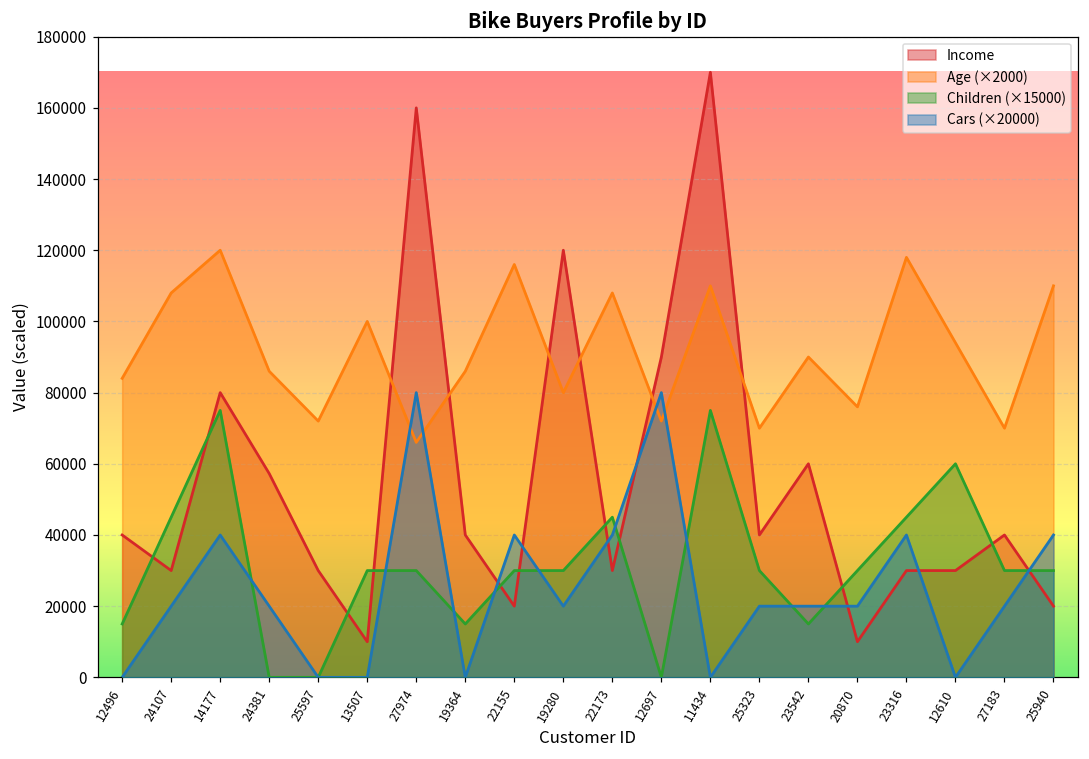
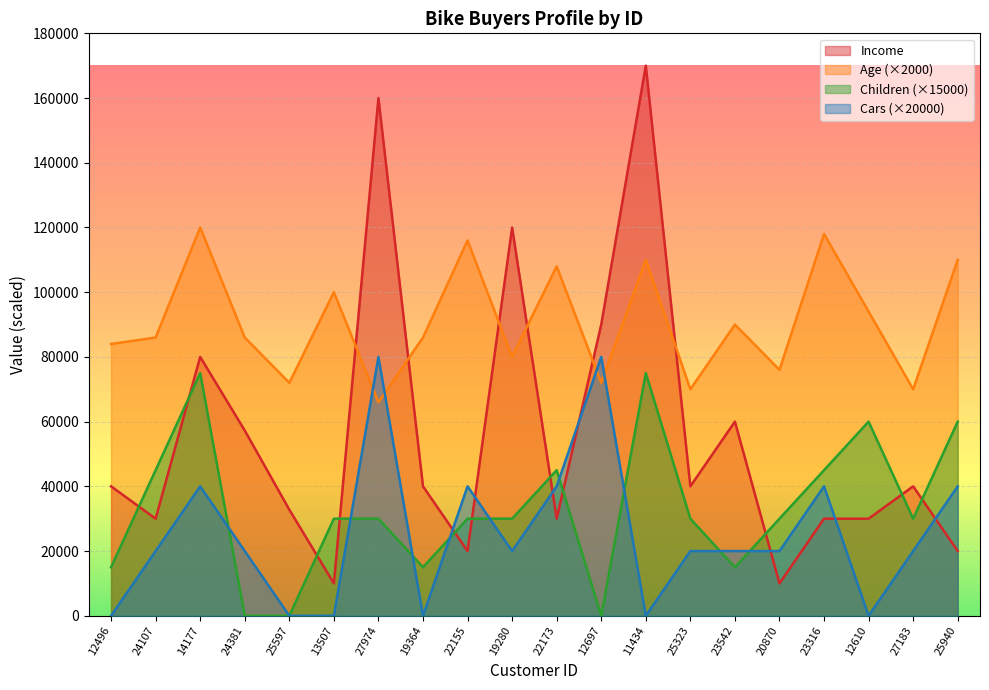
Age (×2000), 24107: 108000 -> 86000
Income, 25597: 30000 -> 33000
Children (×15000), 25940: 30000 -> 60000
